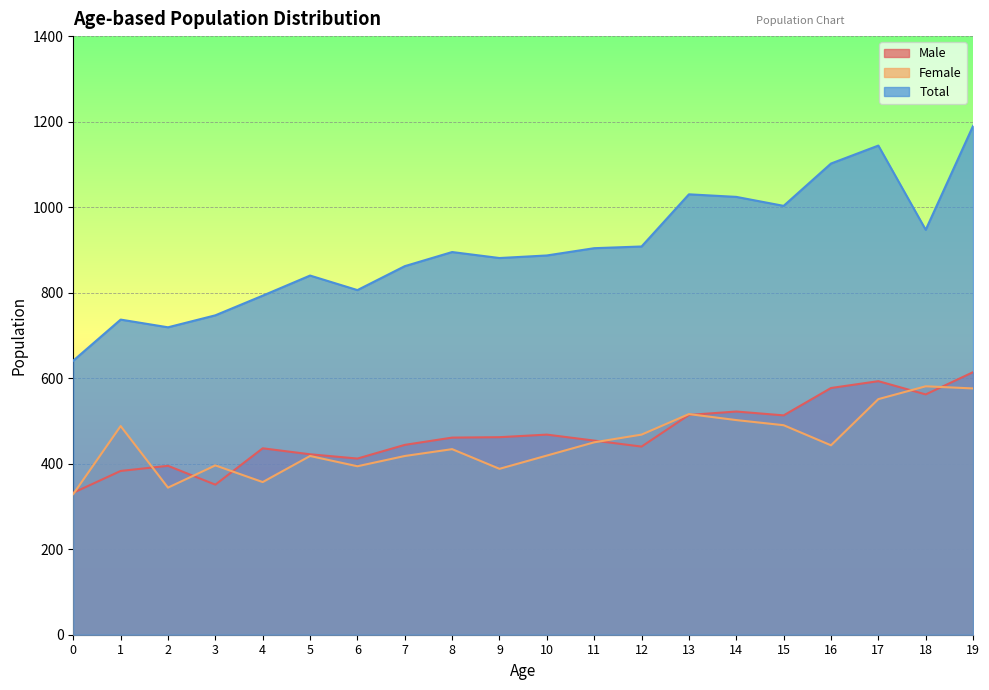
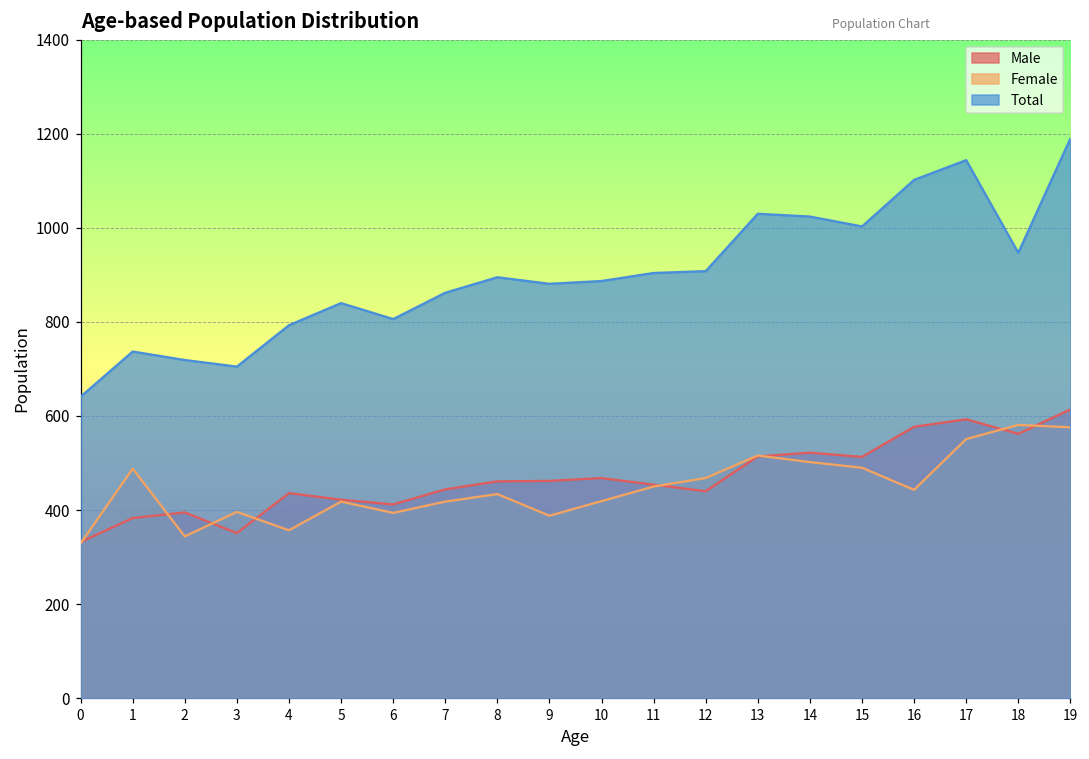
Total, 3: 750 -> 710
